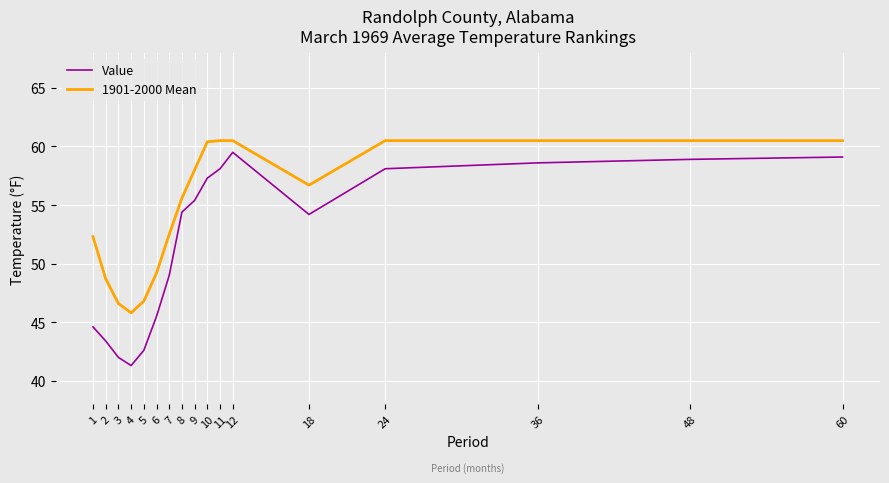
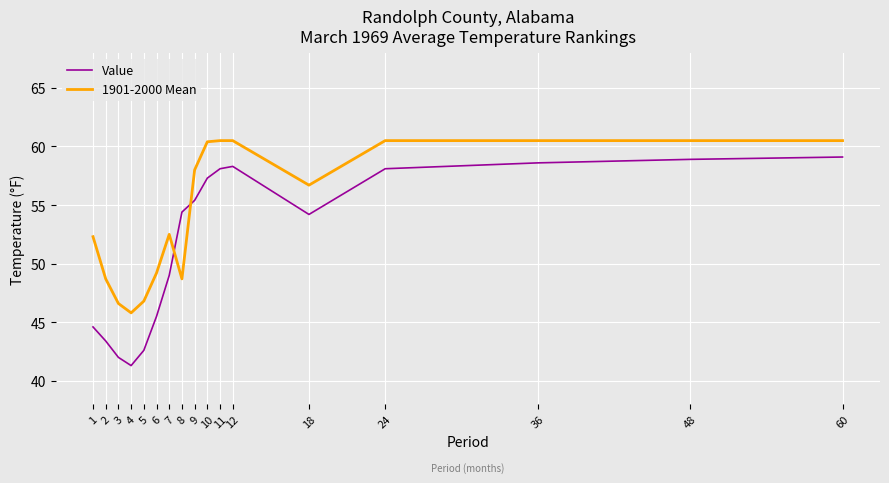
1901-2000 Mean, 8: 55.6 -> 48.7
Value, 12: 59.5 -> 58.3
